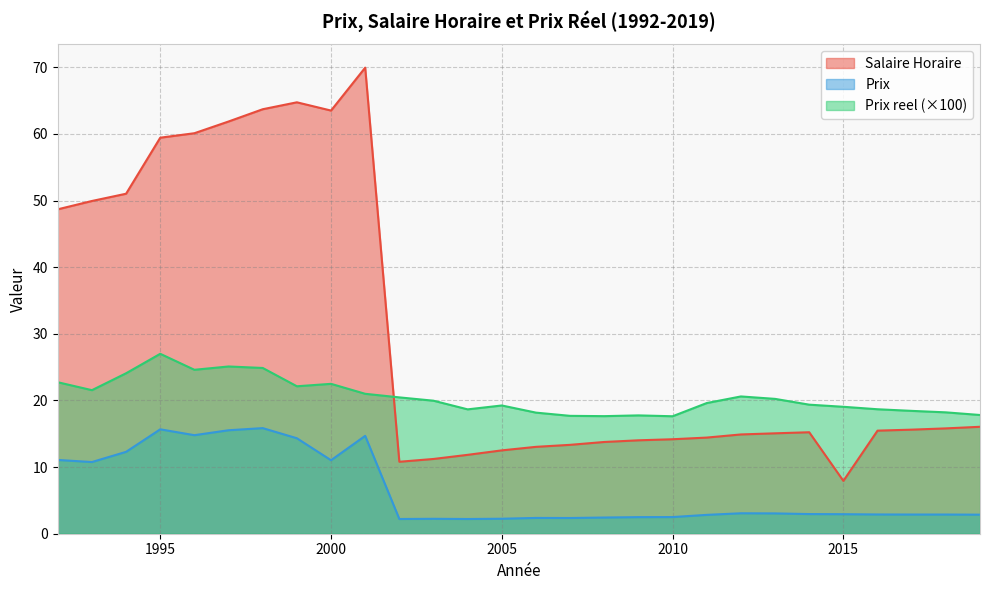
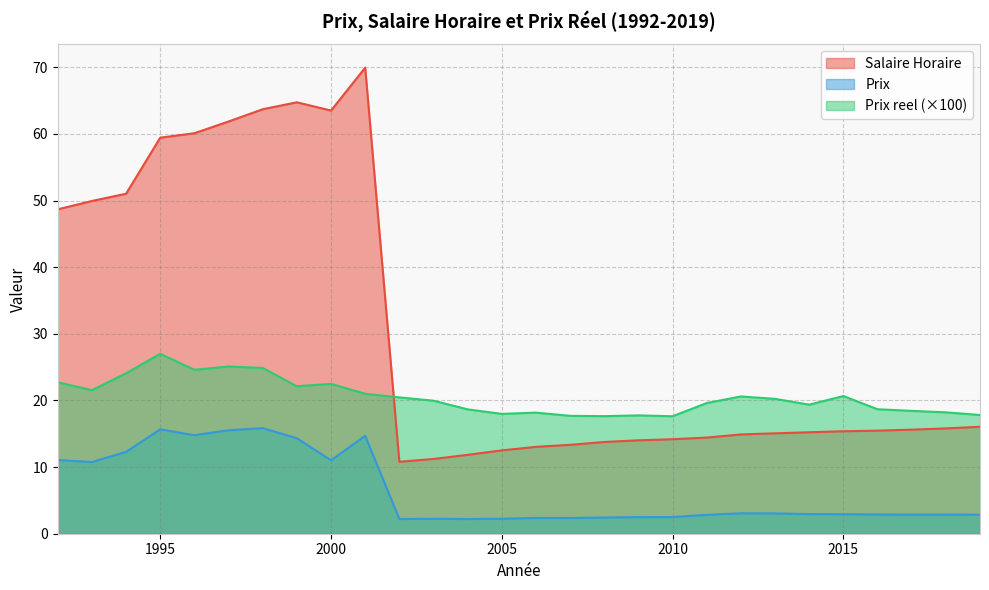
Prix reel (×100), 2005: 19 -> 18
Salaire Horaire, 2015: 8 -> 15
Prix reel (×100), 2015: 19 -> 21
